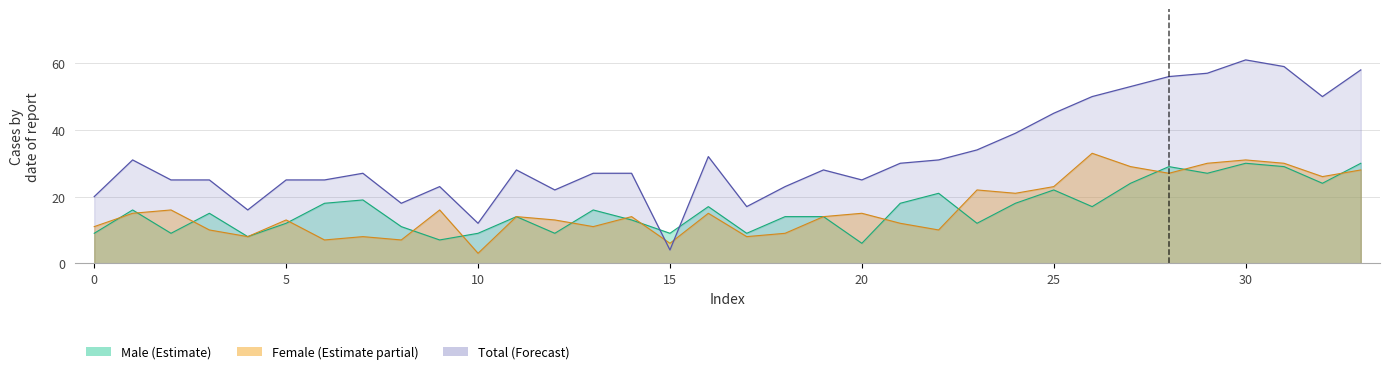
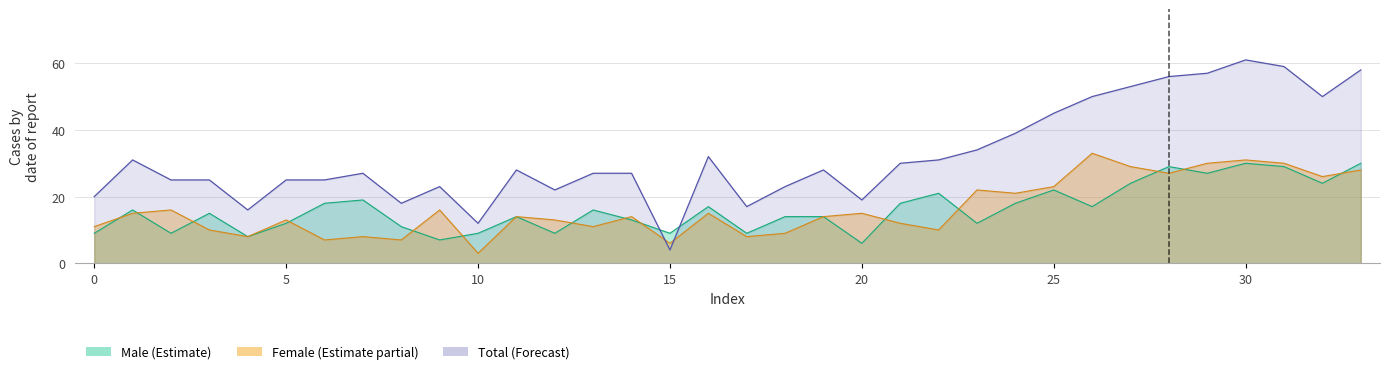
Total (Forecast), 20: 25 -> 19
